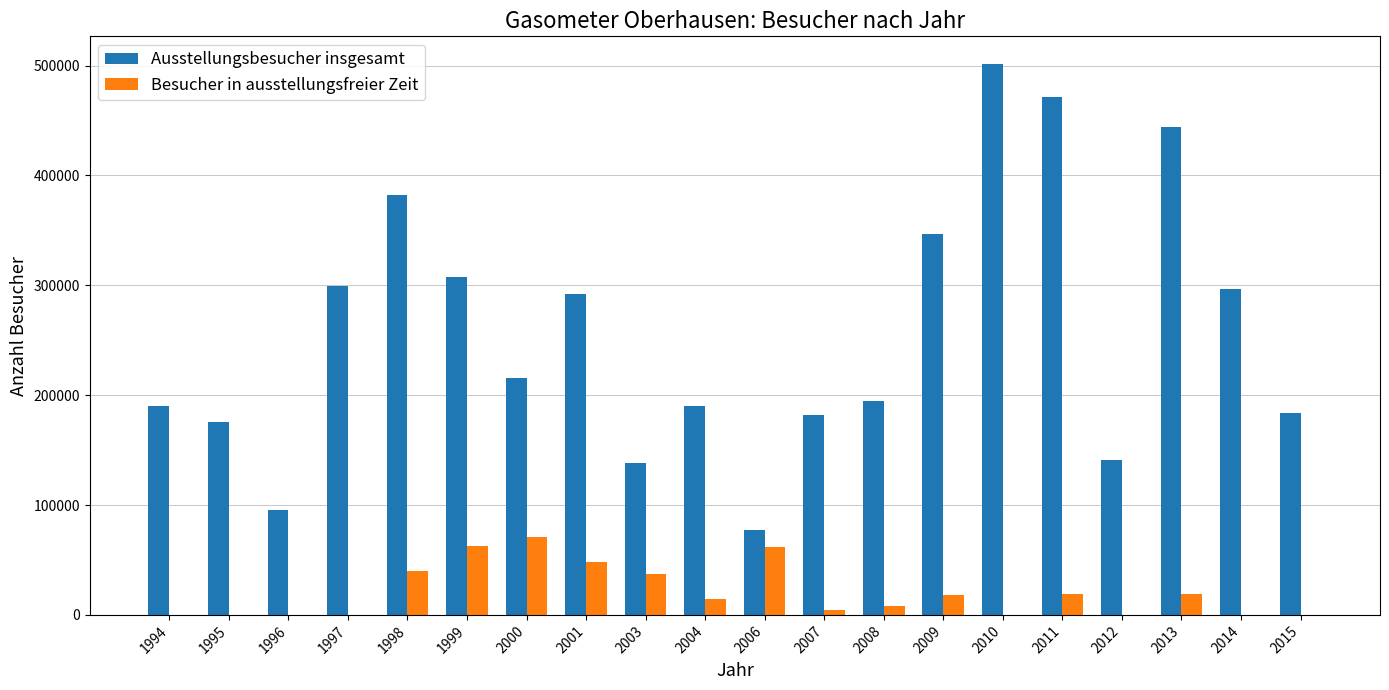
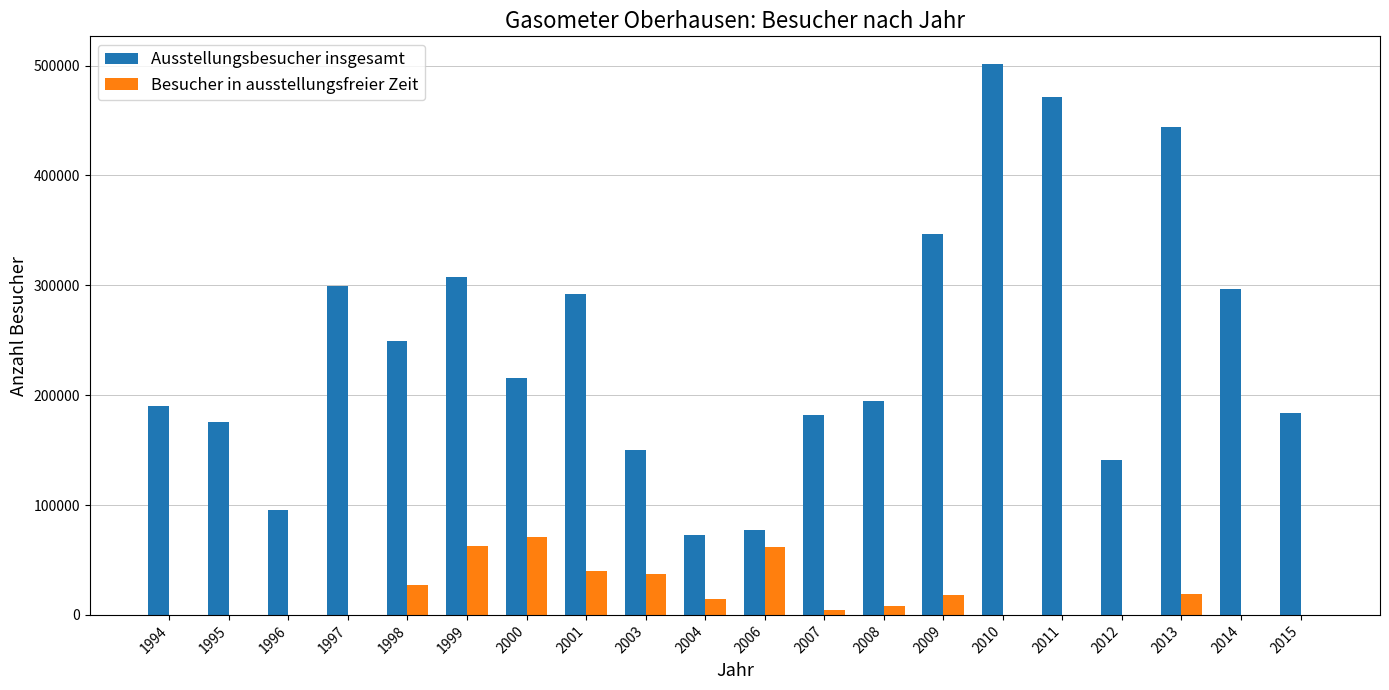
Ausstellungsbesucher insgesamt, 1998: 383000 -> 249000
Besucher in ausstellungsfreier Zeit, 1998: 40000 -> 27000
Besucher in ausstellungsfreier Zeit, 2001: 49000 -> 40000
Ausstellungsbesucher insgesamt, 2003: 138000 -> 150000
Ausstellungsbesucher insgesamt, 2004: 190000 -> 73000
Besucher in ausstellungsfreier Zeit, 2011: 19000 -> 0
